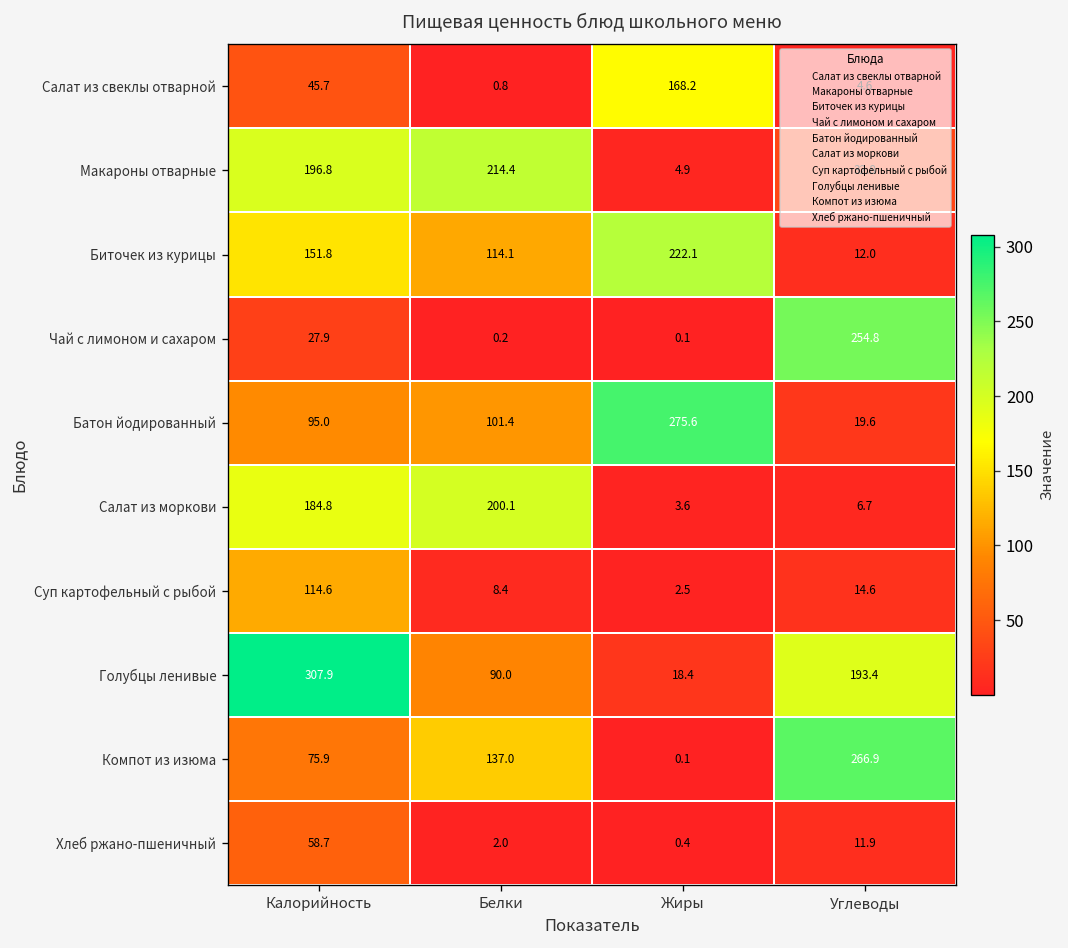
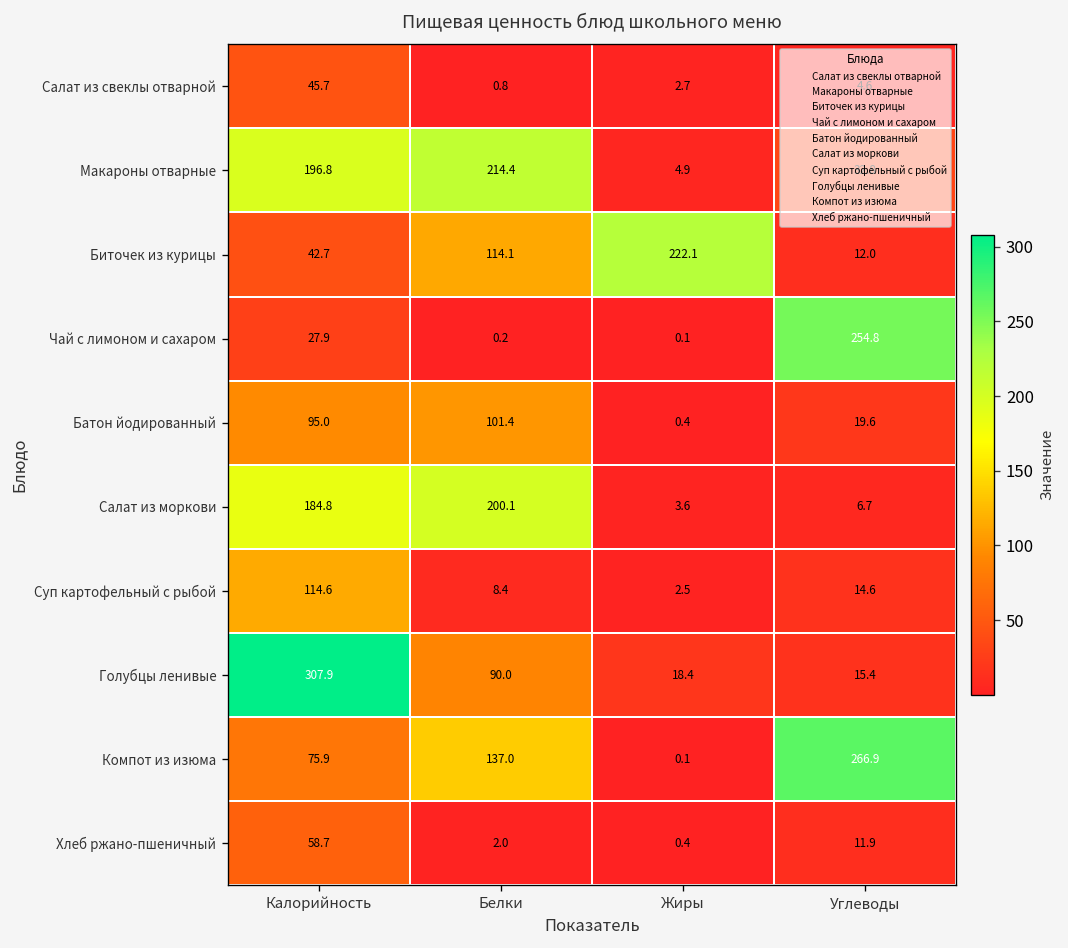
Салат из свеклы отварной, Жиры: 168.2 -> 2.7
Биточек из курицы, Калорийность: 151.8 -> 42.7
Батон йодированный, Жиры: 275.6 -> 0.4
Голубцы ленивые, Углеводы: 193.4 -> 15.4
